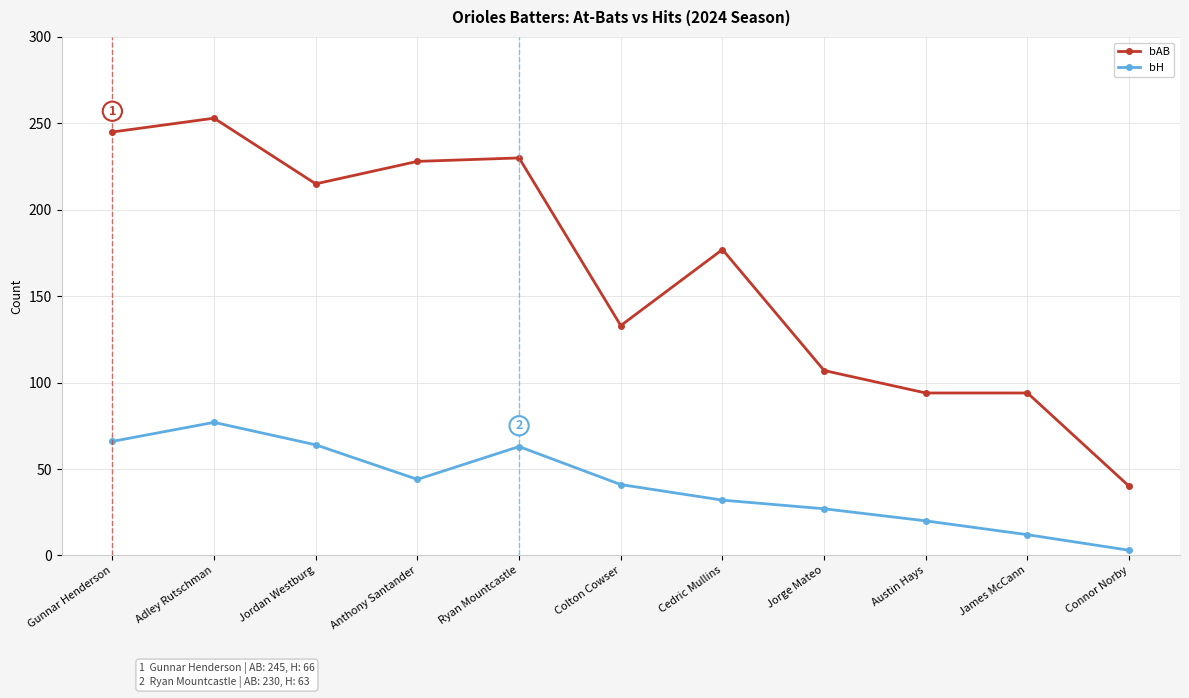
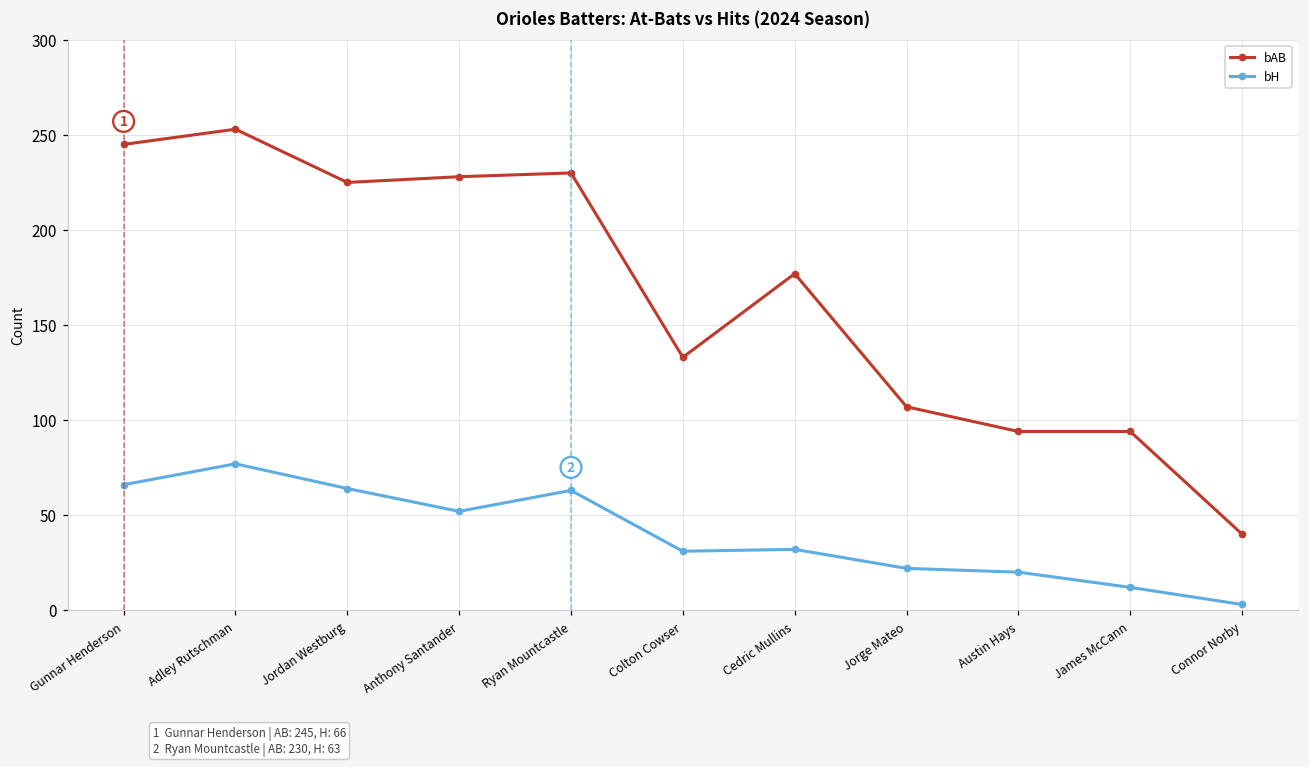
bAB, Jordan Westburg: 215 -> 225
bH, Anthony Santander: 44 -> 52
bH, Colton Cowser: 41 -> 31
bH, Jorge Mateo: 27 -> 22
